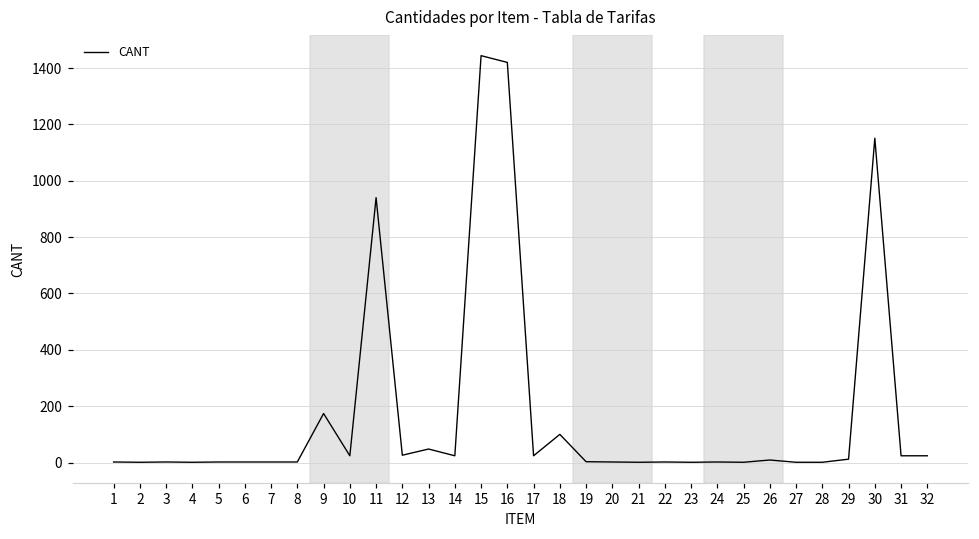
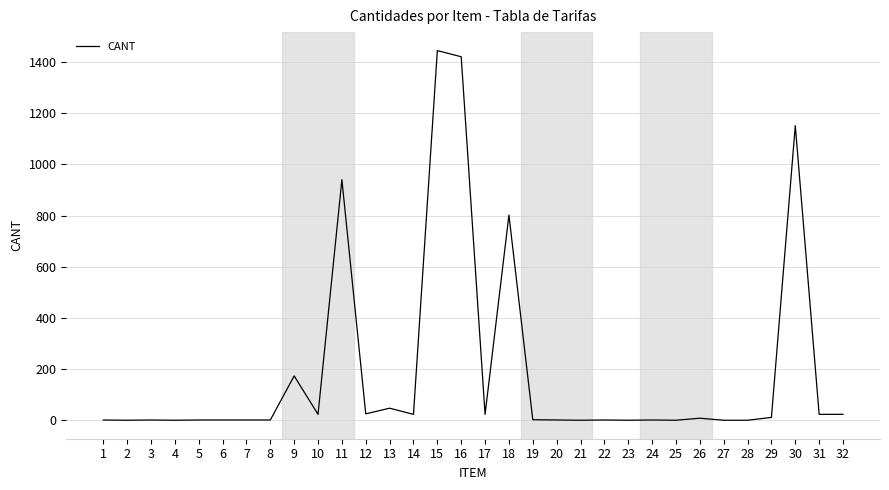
18: 100 -> 800
